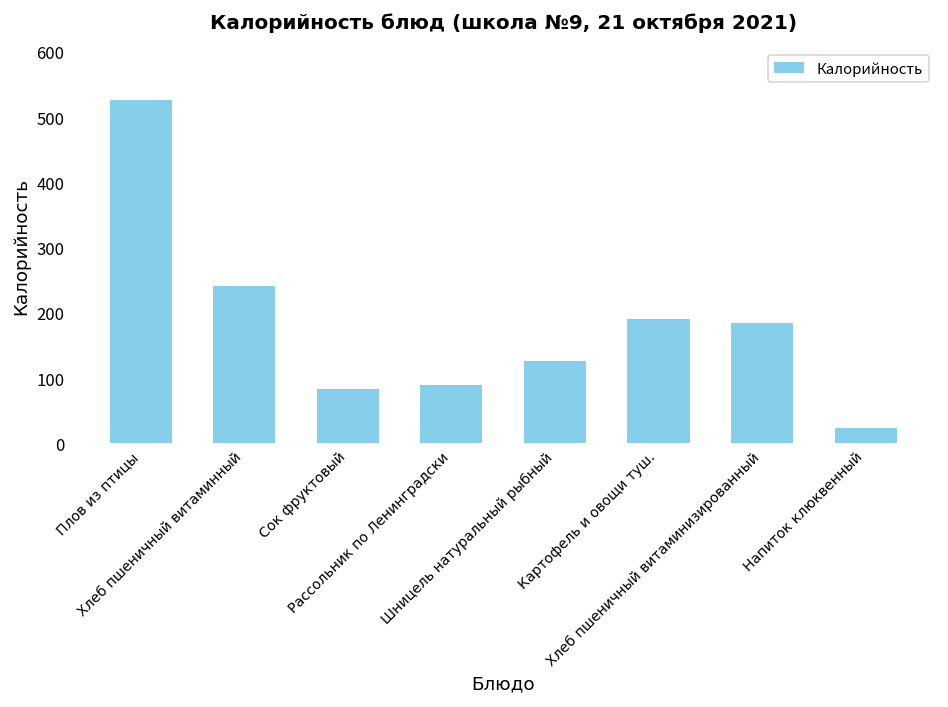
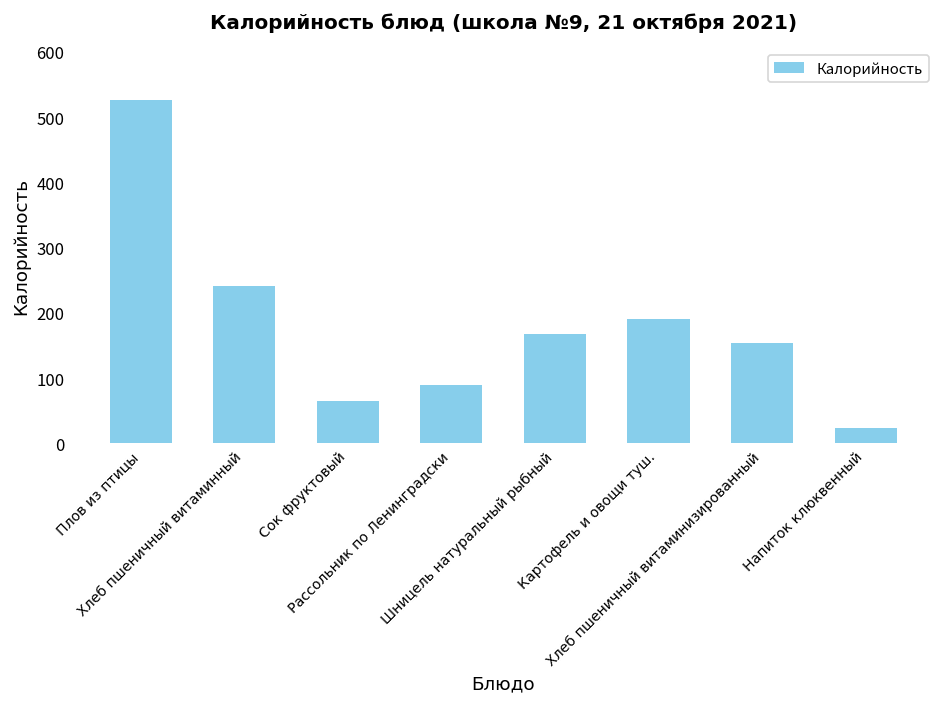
Сок фруктовый: 80 -> 70
Шницель натуральный рыбный: 130 -> 170
Хлеб пшеничный витаминизированный: 180 -> 150
